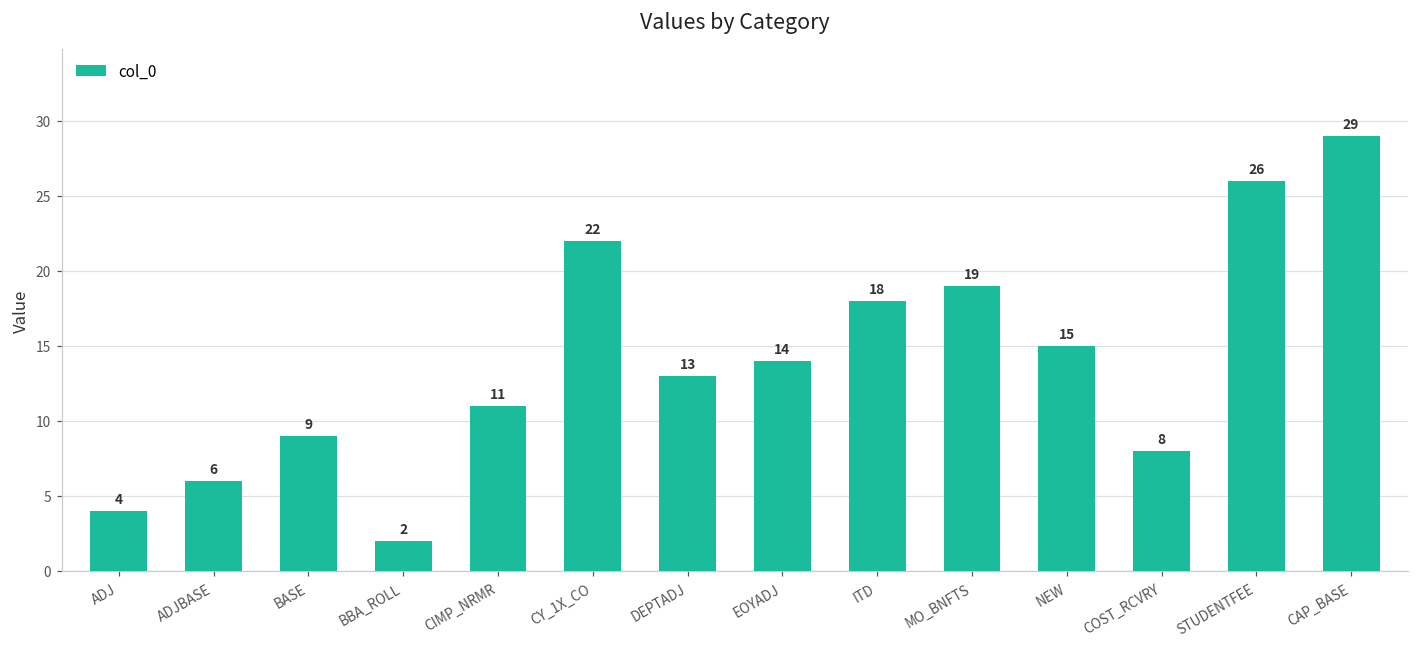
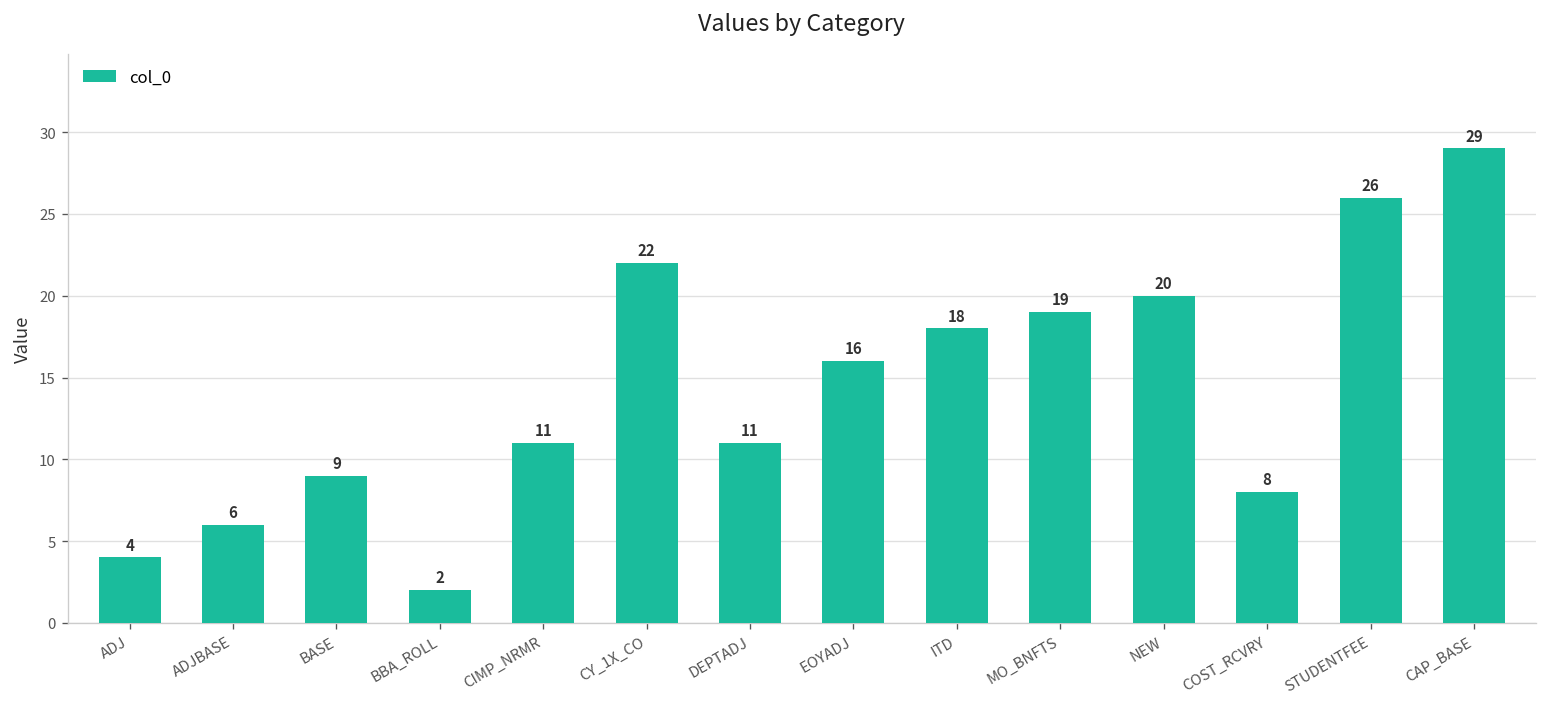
DEPTADJ: 13 -> 11
EOYADJ: 14 -> 16
NEW: 15 -> 20
